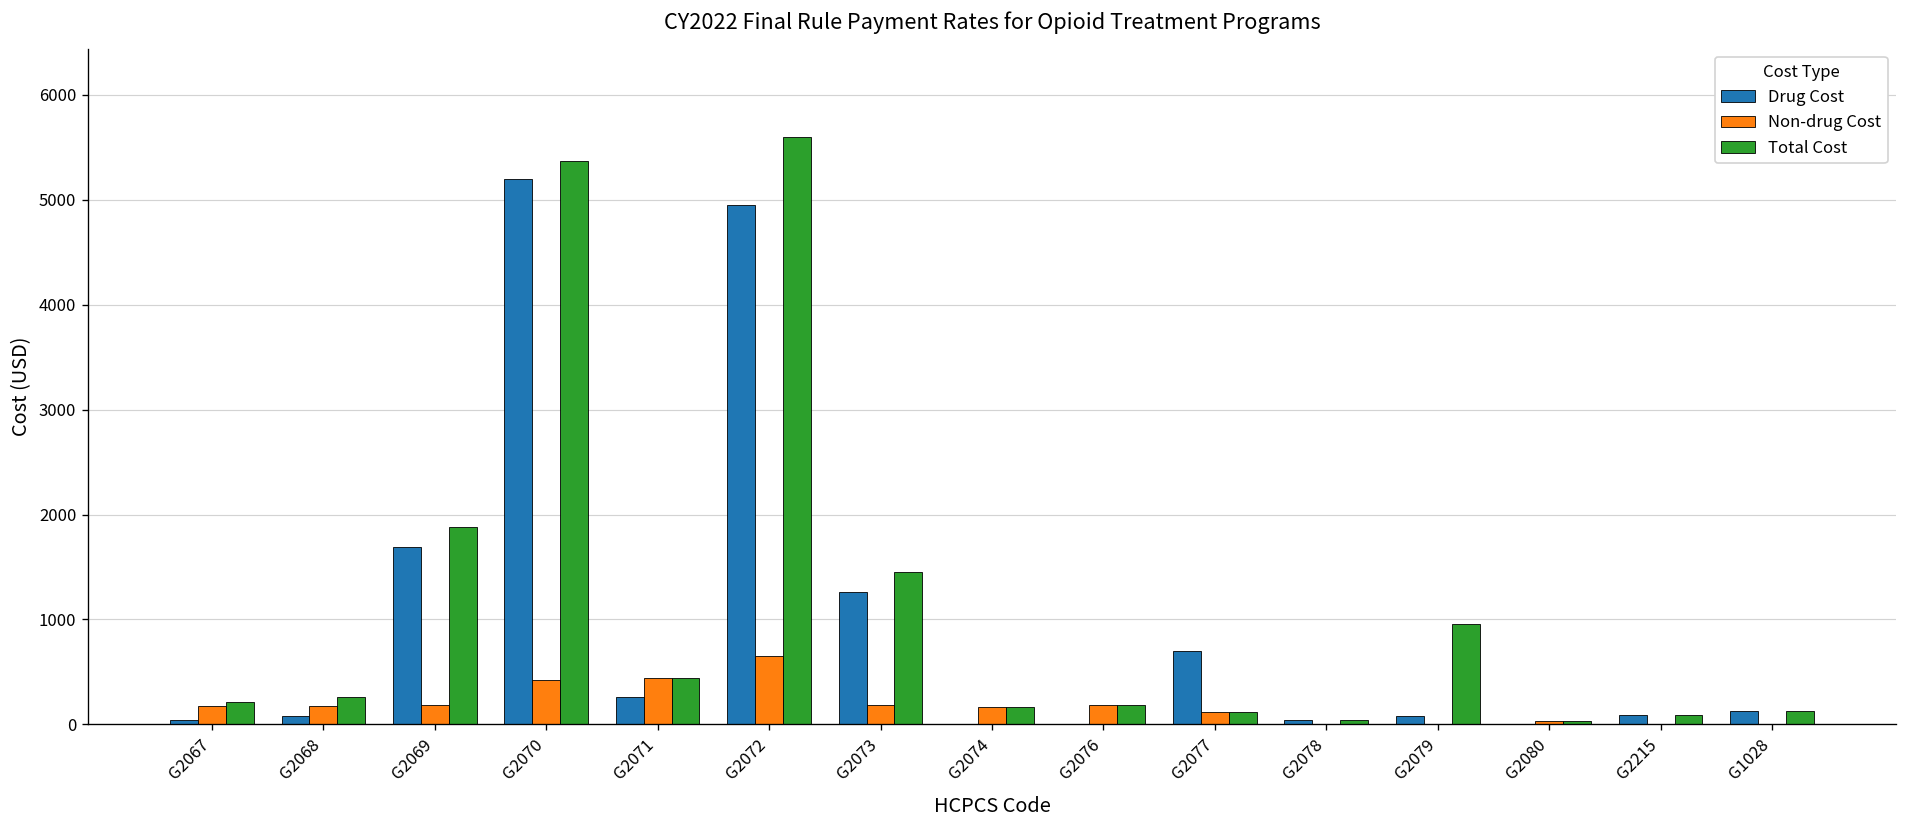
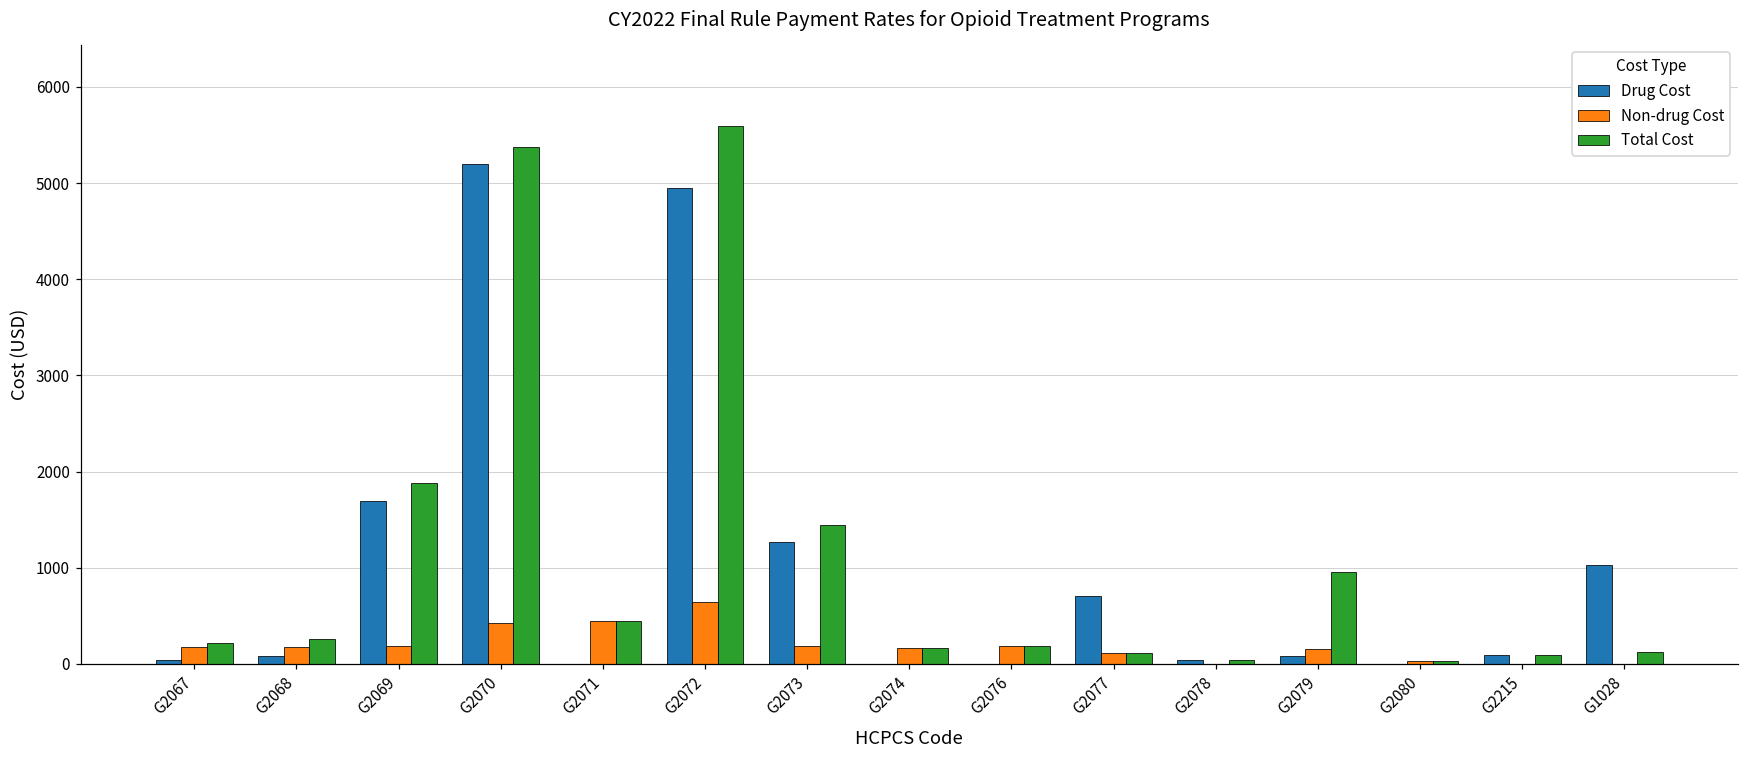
Drug Cost, G2071: 300 -> 0
Non-drug Cost, G2079: 0 -> 200
Drug Cost, G1028: 100 -> 1000
